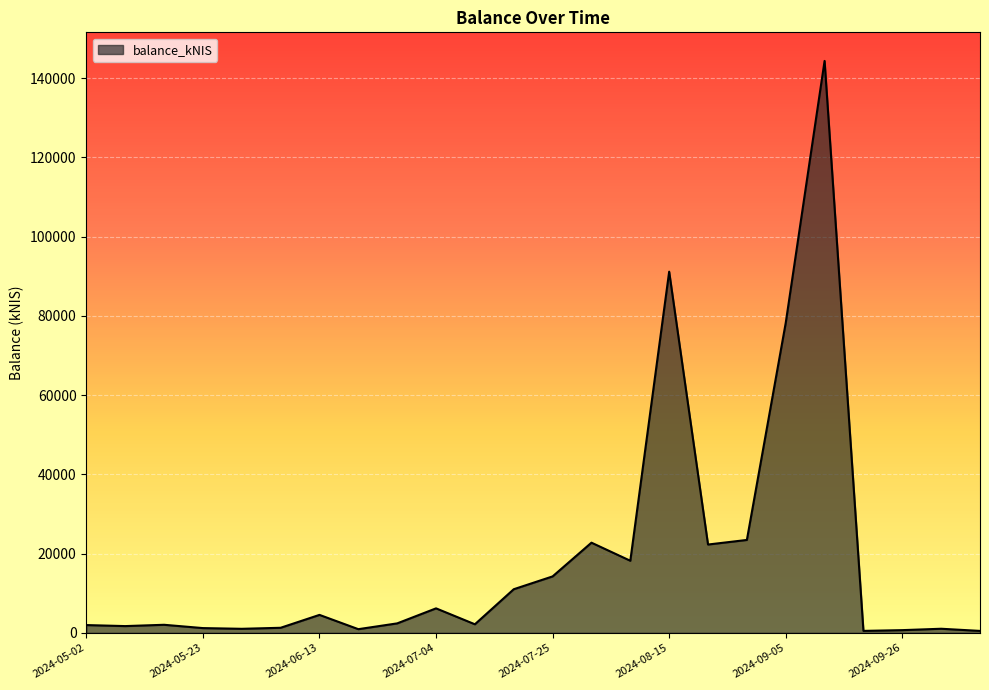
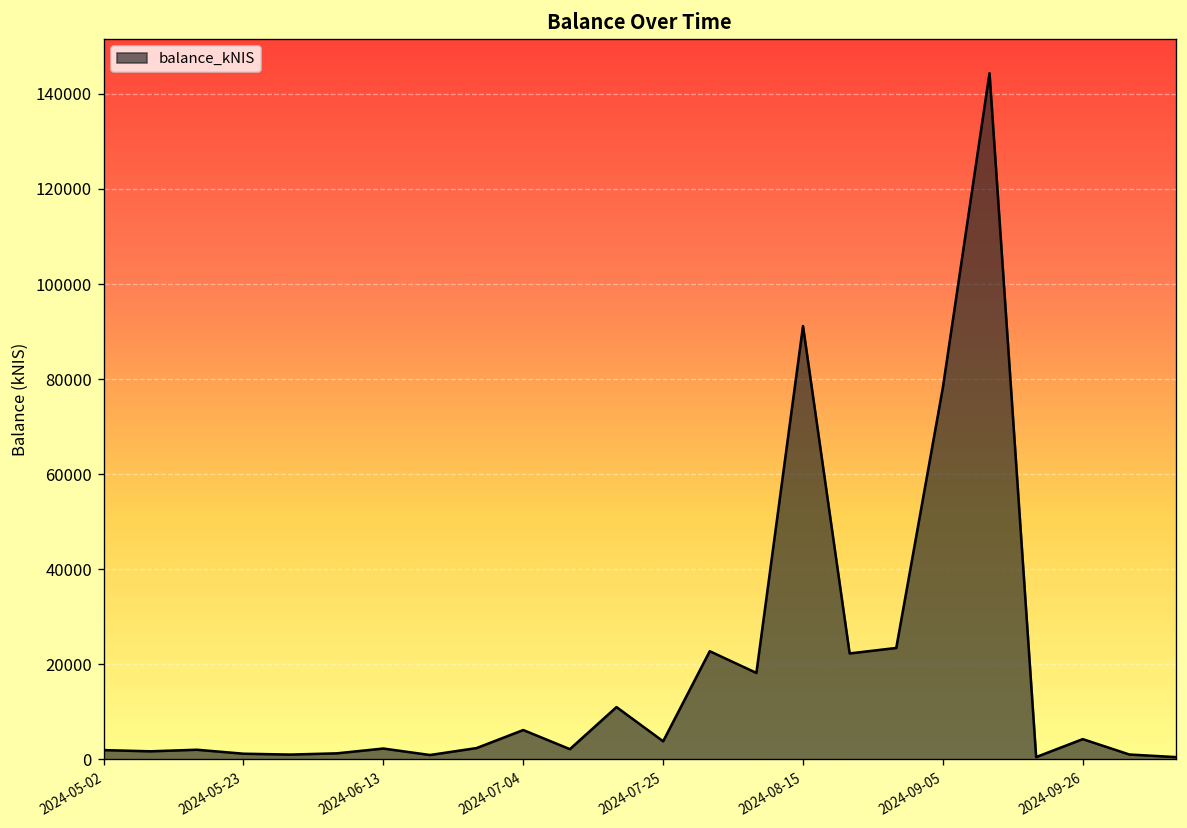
2024-06-13: 5000 -> 2000
2024-07-25: 14000 -> 4000
2024-09-26: 1000 -> 4000
